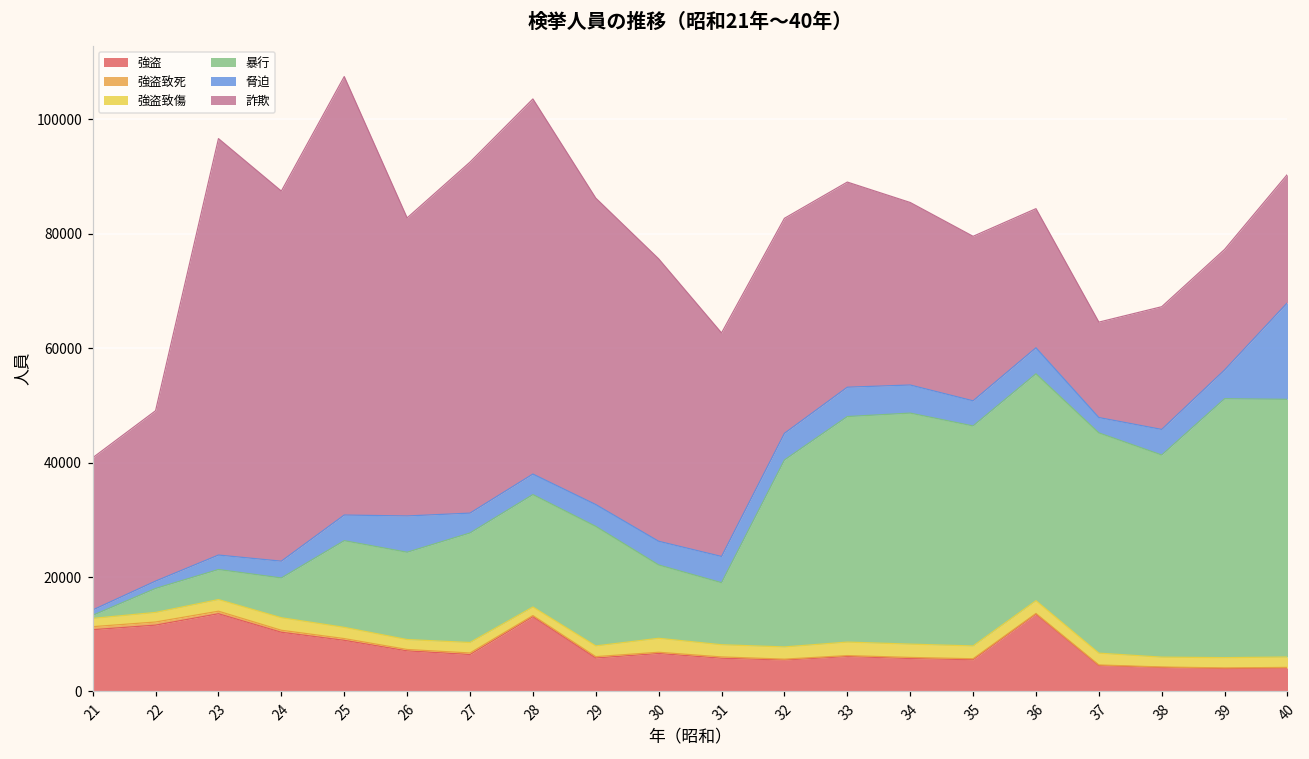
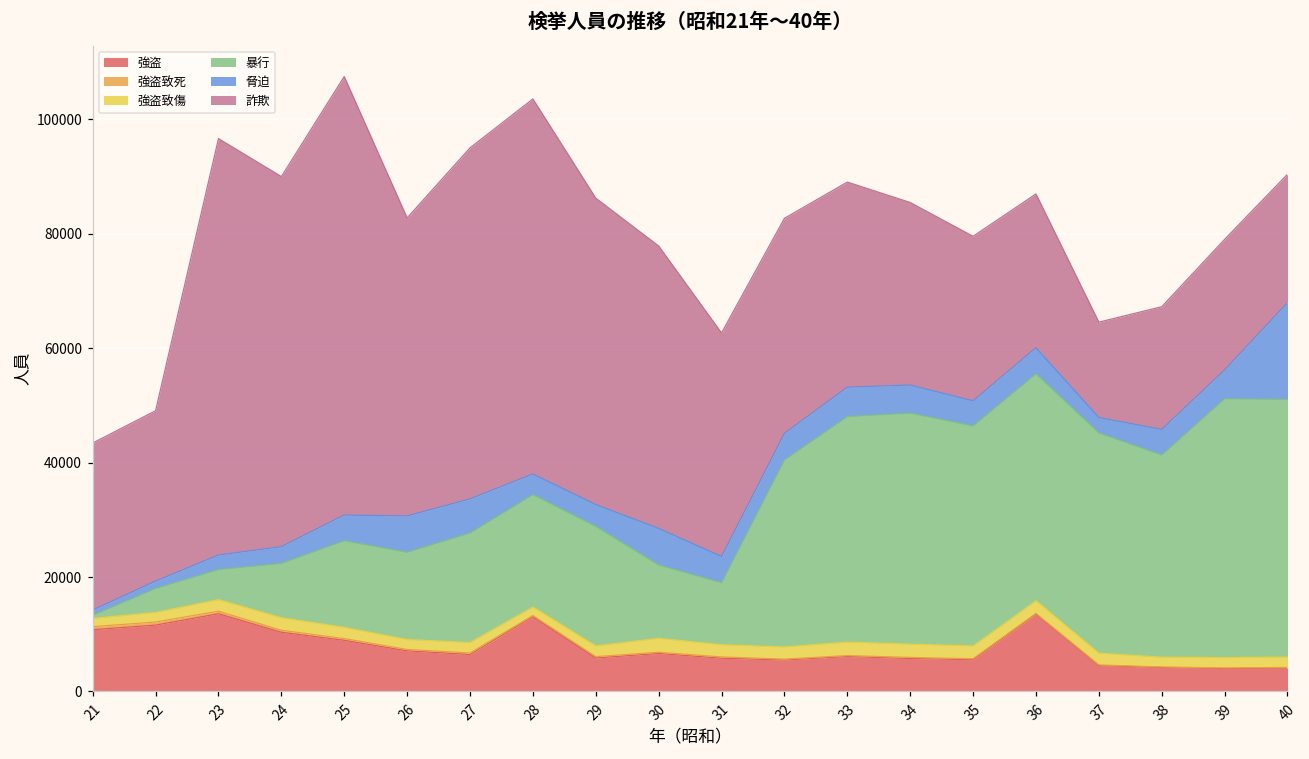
詐欺, 21: 27000 -> 29000
暴行, 24: 7000 -> 9000
脅迫, 27: 3000 -> 6000
脅迫, 30: 4000 -> 6000
詐欺, 36: 24000 -> 27000
詐欺, 39: 21000 -> 23000
